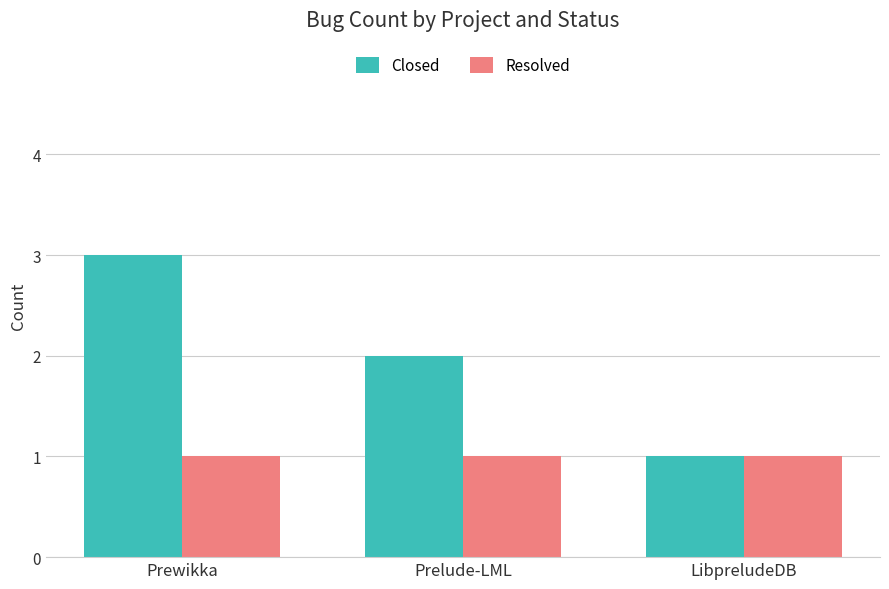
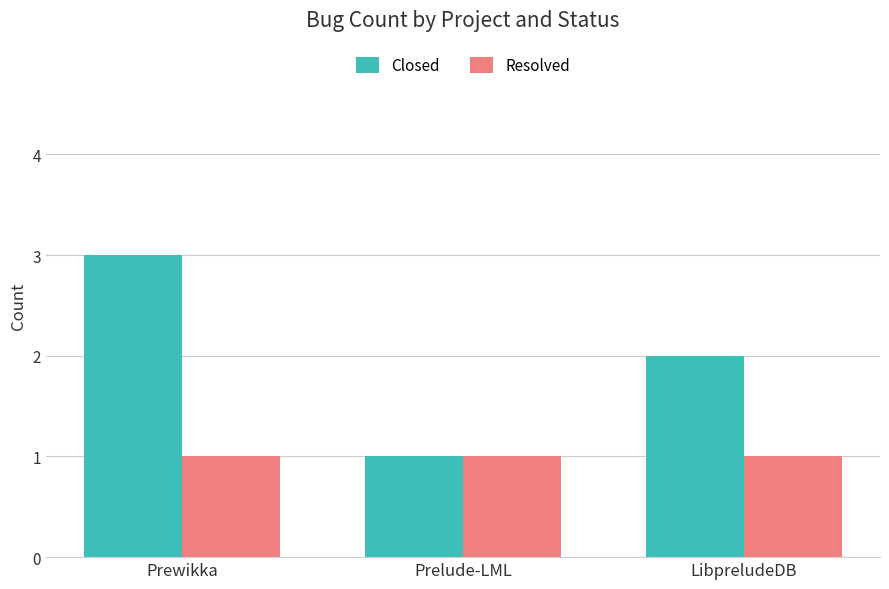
Closed, Prelude-LML: 2 -> 1
Closed, LibpreludeDB: 1 -> 2
